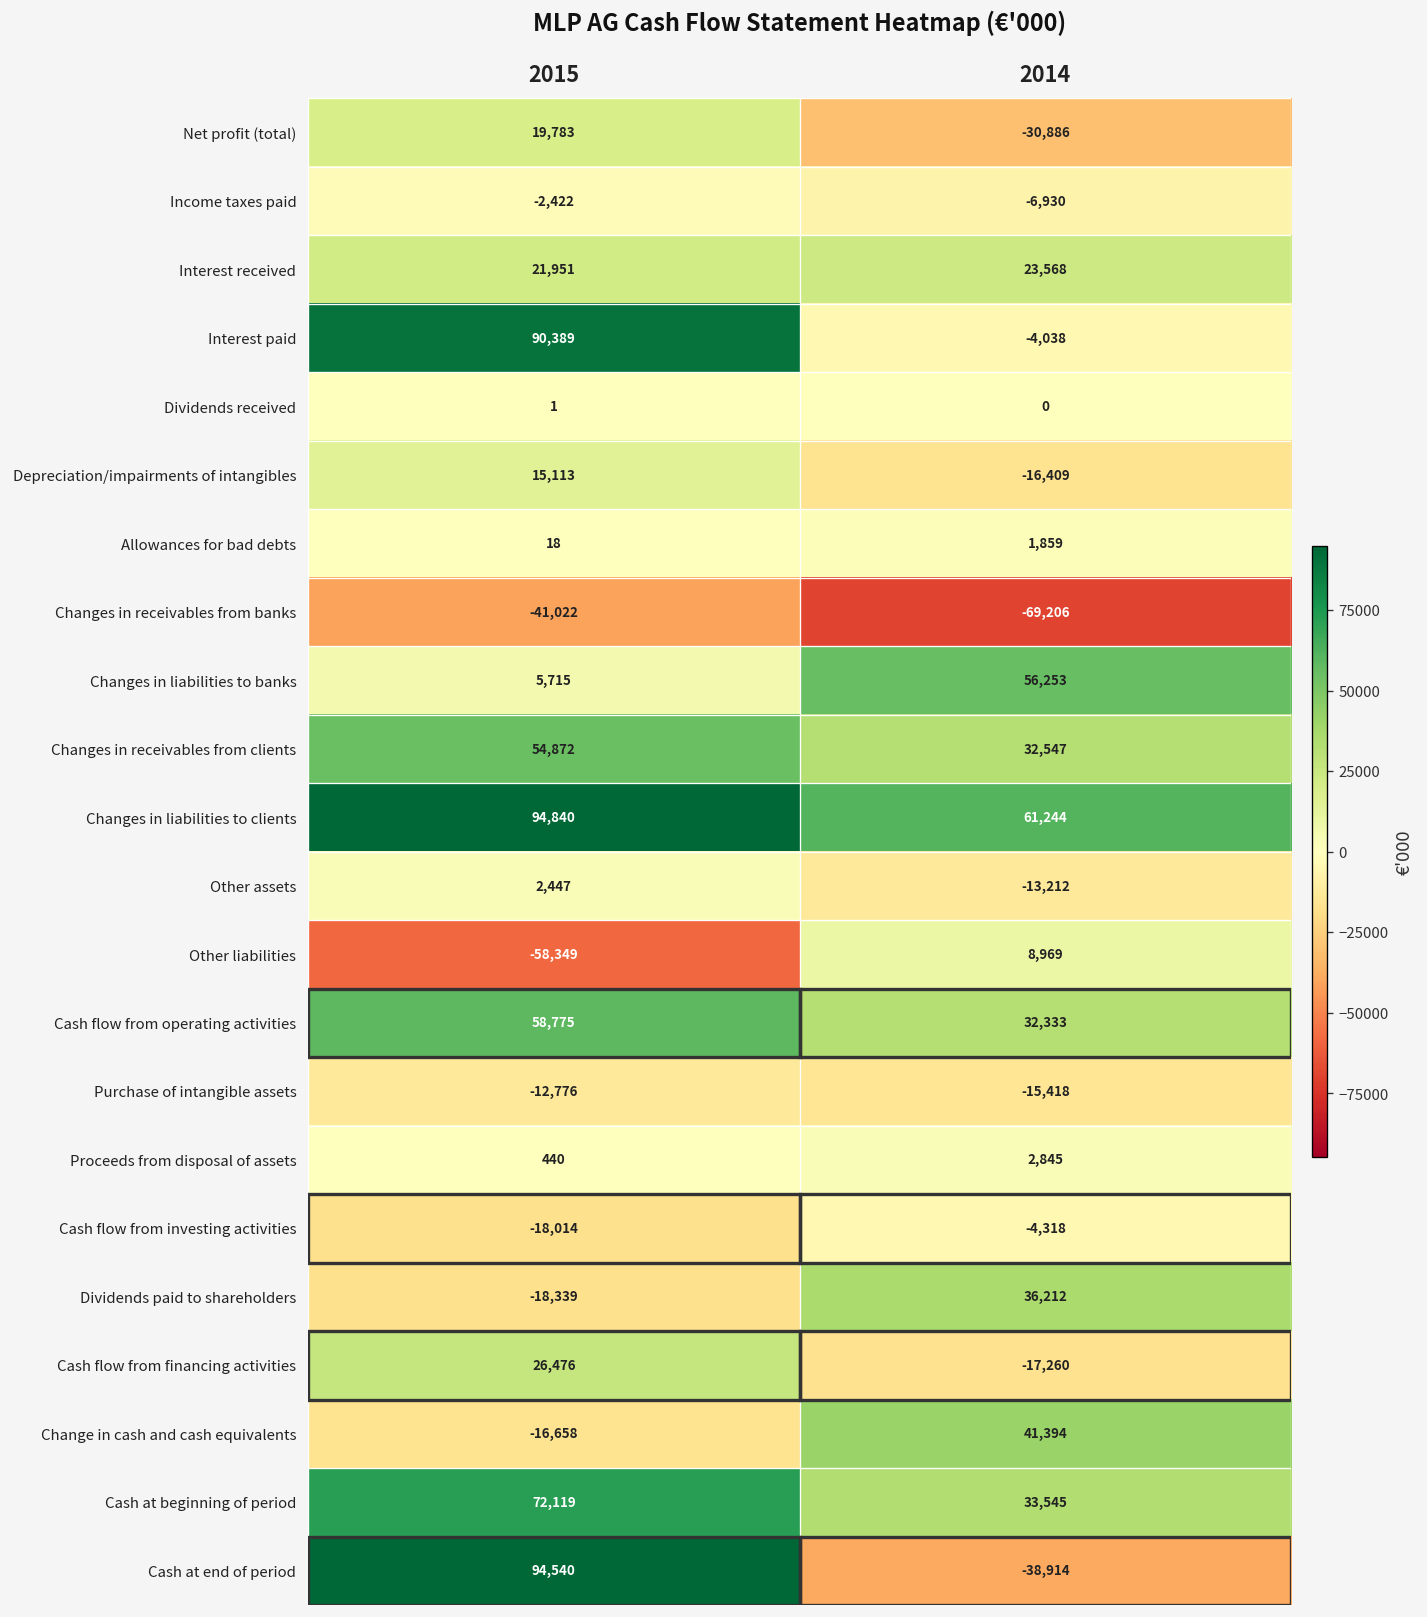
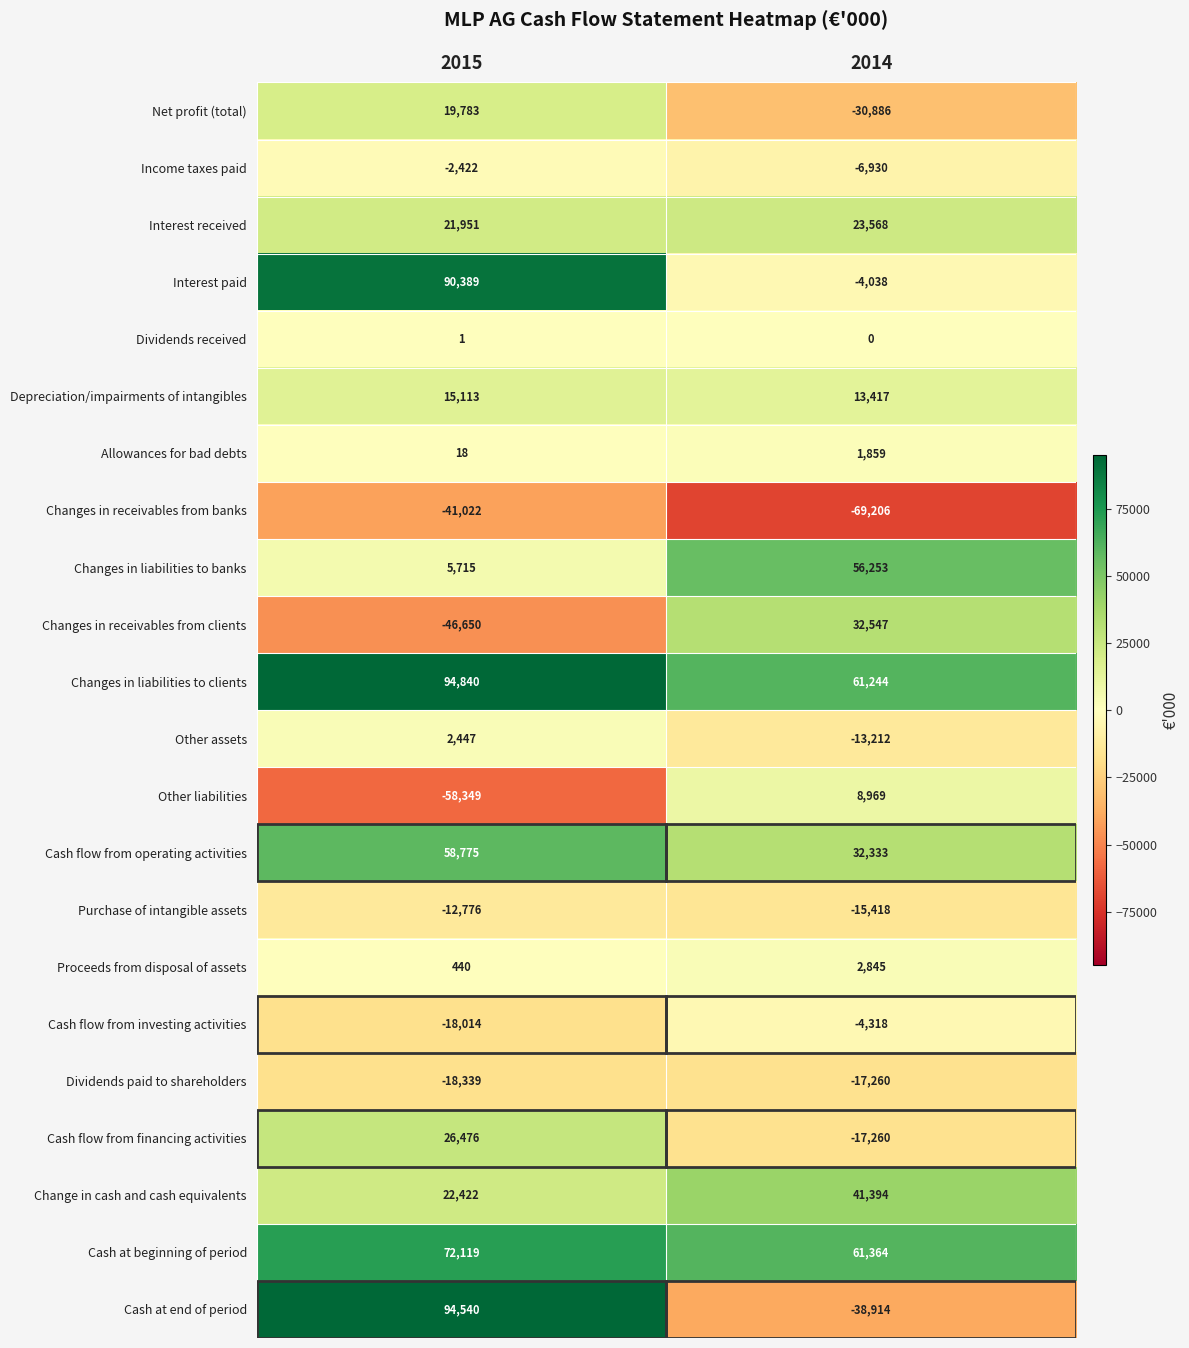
Depreciation/impairments of intangibles, 2014: -16,409 -> 13,417
Changes in receivables from clients, 2015: 54,872 -> -46,650
Dividends paid to shareholders, 2014: 36,212 -> -17,260
Change in cash and cash equivalents, 2015: -16,658 -> 22,422
Cash at beginning of period, 2014: 33,545 -> 61,364
